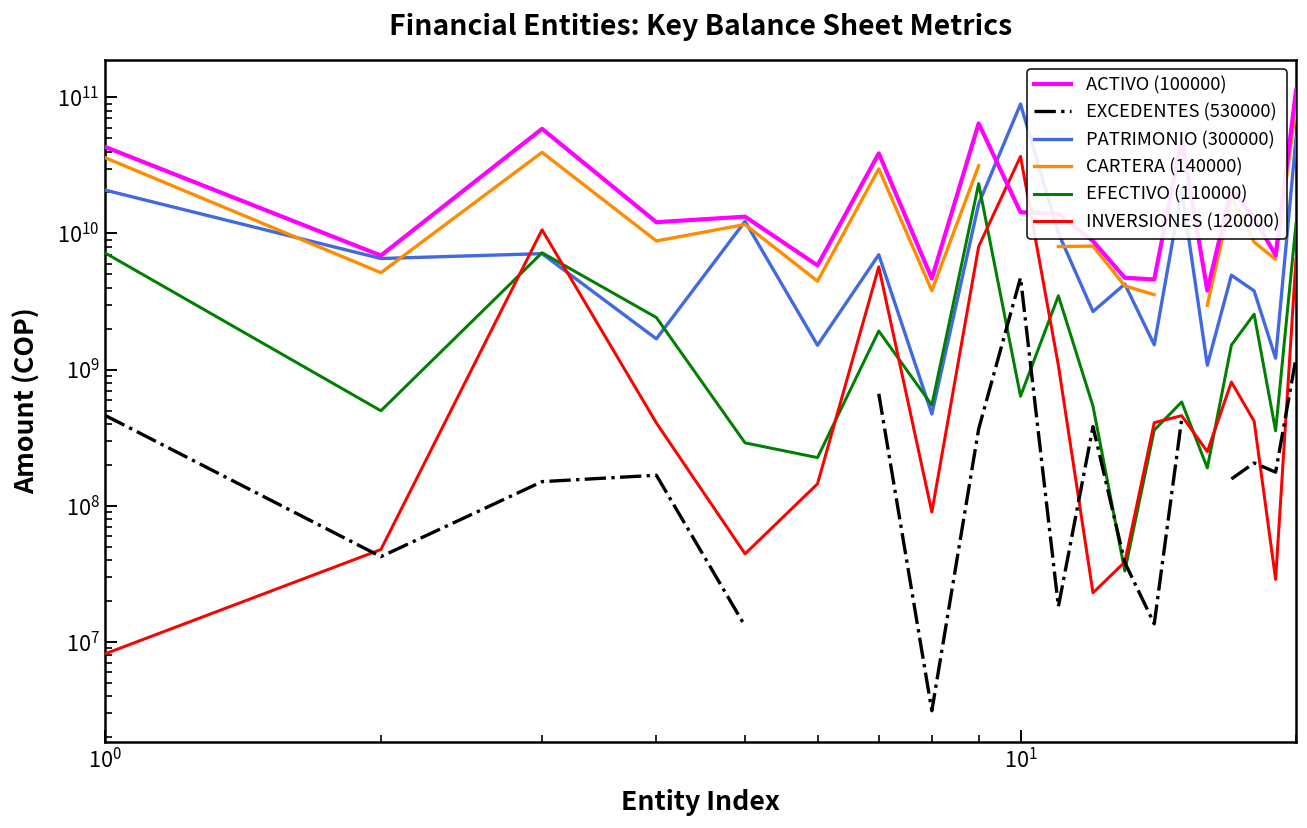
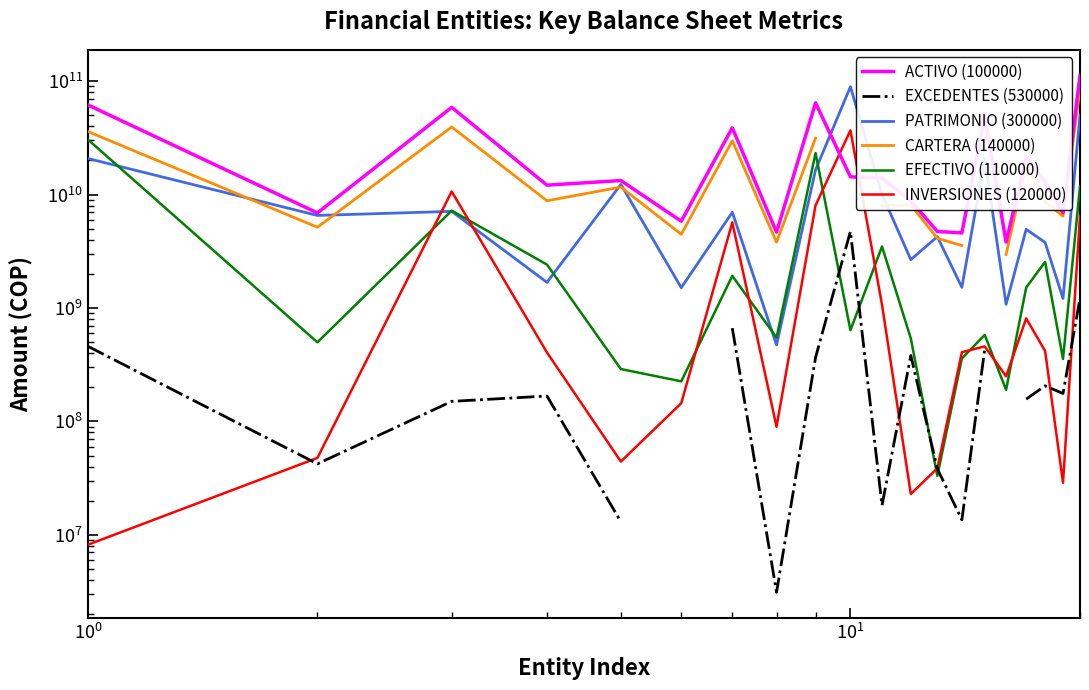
ACTIVO (100000), 10^0: 43000000000 -> 60000000000
EFECTIVO (110000), 10^0: 7000000000 -> 31000000000
